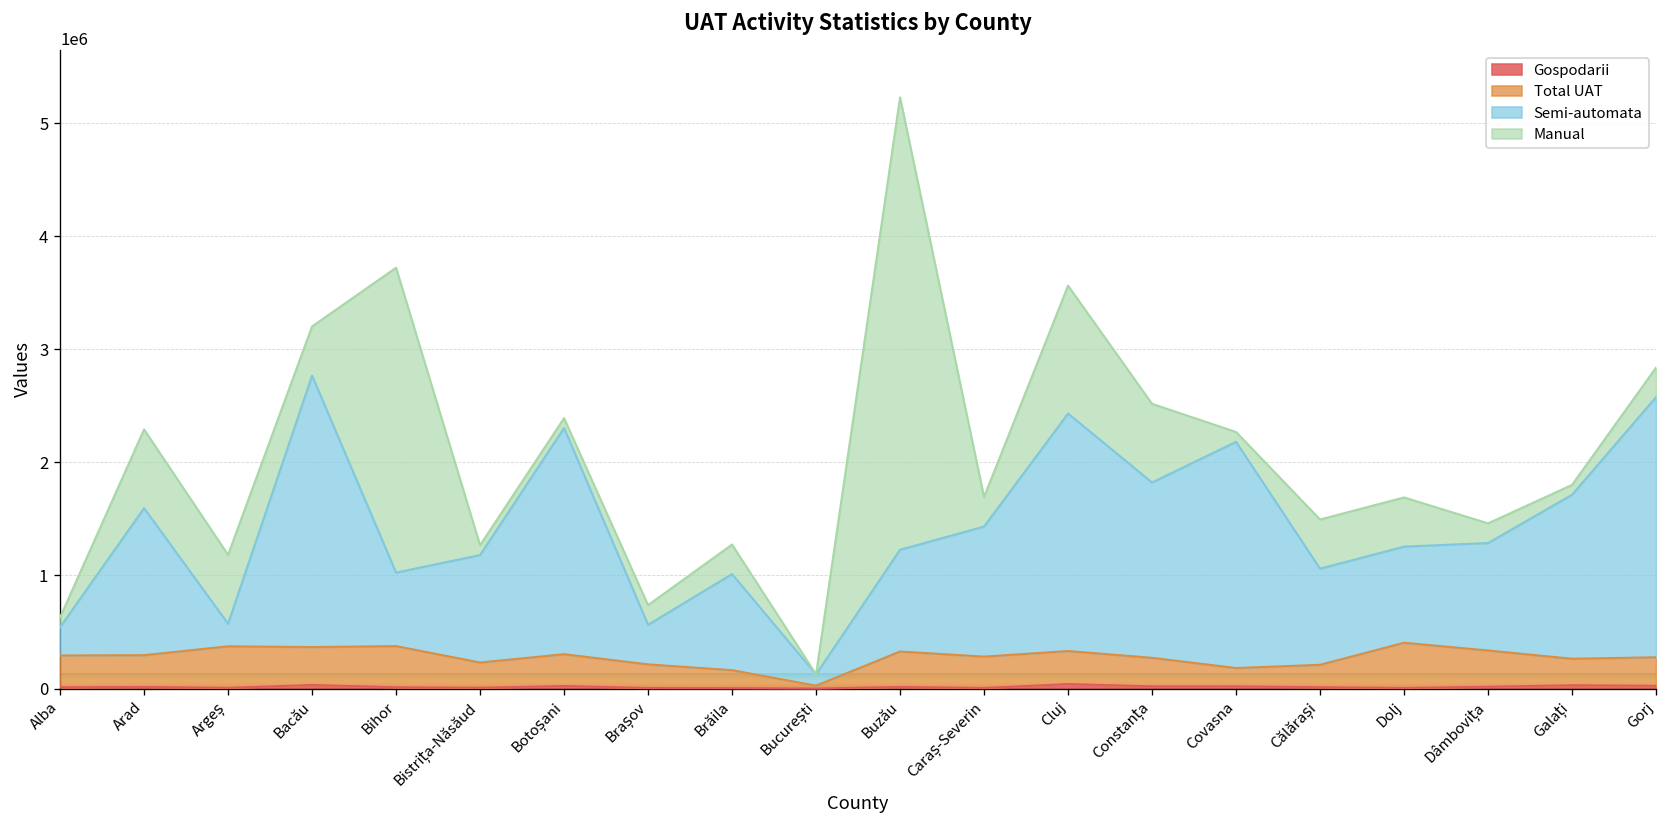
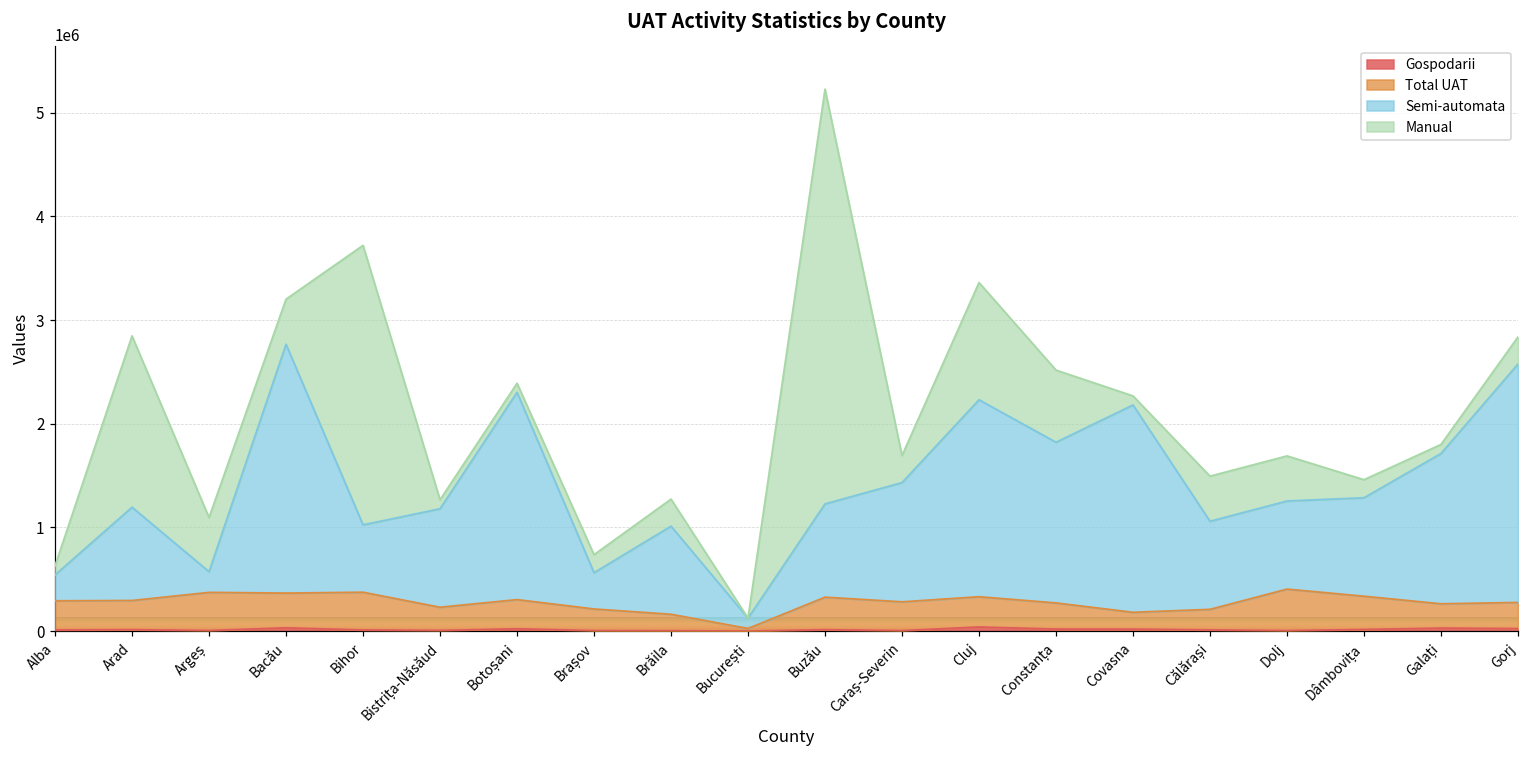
Semi-automata, Arad: 1300000 -> 900000
Manual, Arad: 700000 -> 1700000
Manual, Argeș: 600000 -> 500000
Semi-automata, Cluj: 2100000 -> 1900000
